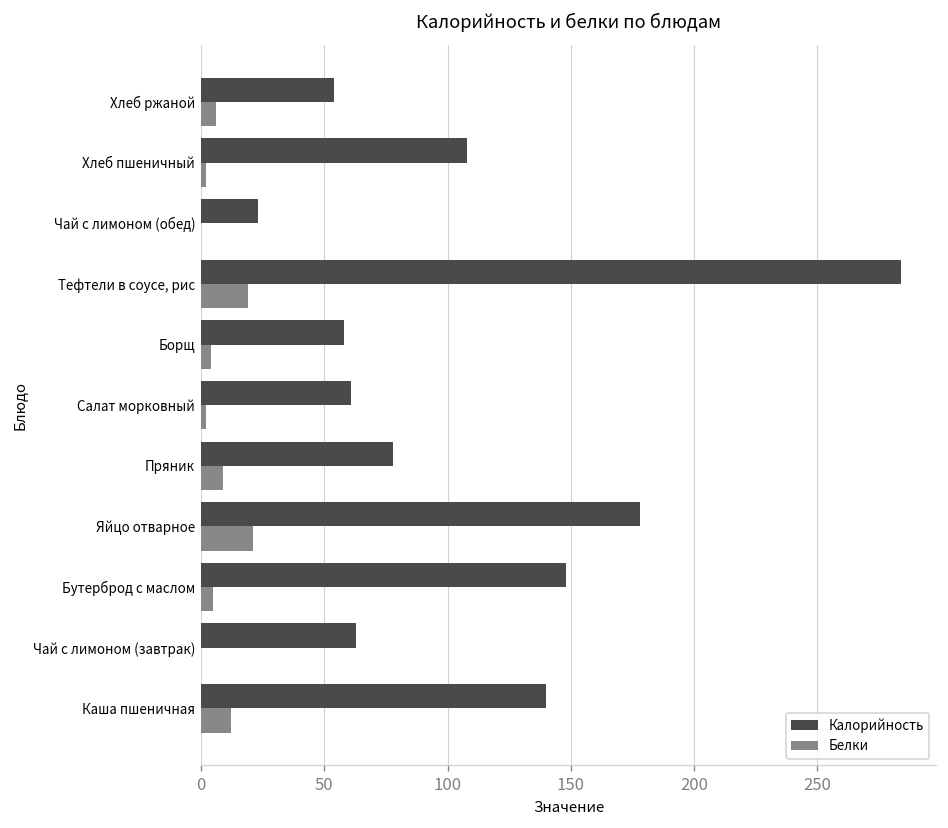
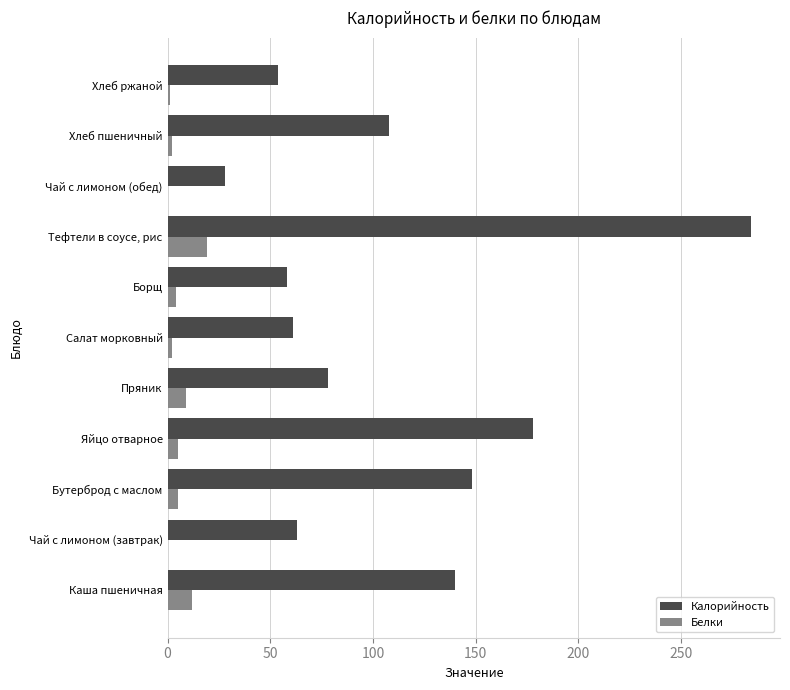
Белки, Хлеб ржаной: 6 -> 1
Калорийность, Чай с лимоном (обед): 23 -> 28
Белки, Яйцо отварное: 21 -> 5
